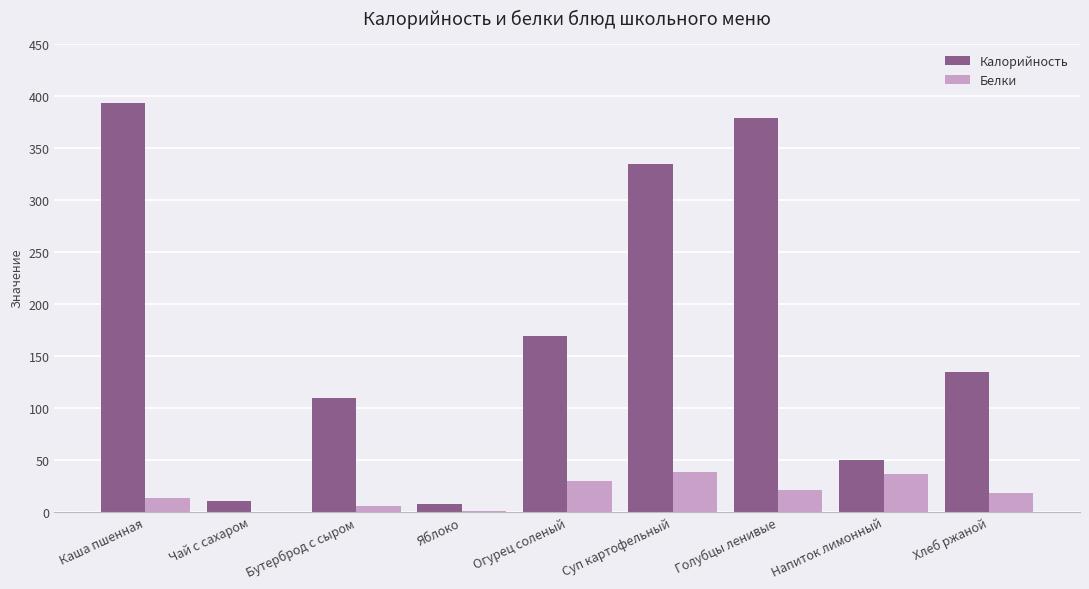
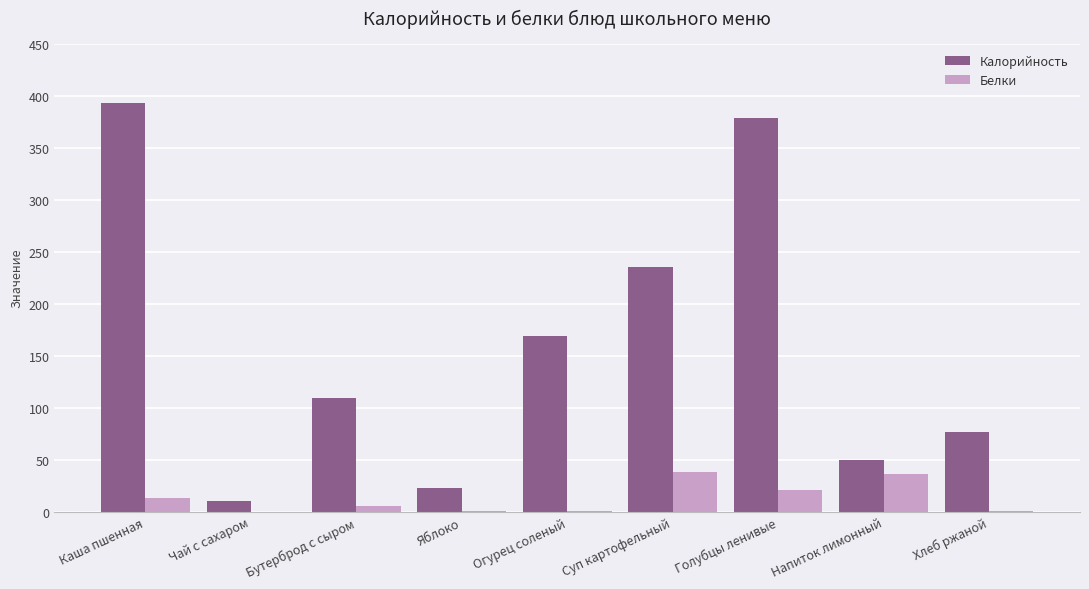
Калорийность, Яблоко: 7 -> 23
Белки, Огурец соленый: 29 -> 1
Калорийность, Суп картофельный: 334 -> 235
Калорийность, Хлеб ржаной: 134 -> 77
Белки, Хлеб ржаной: 18 -> 1
